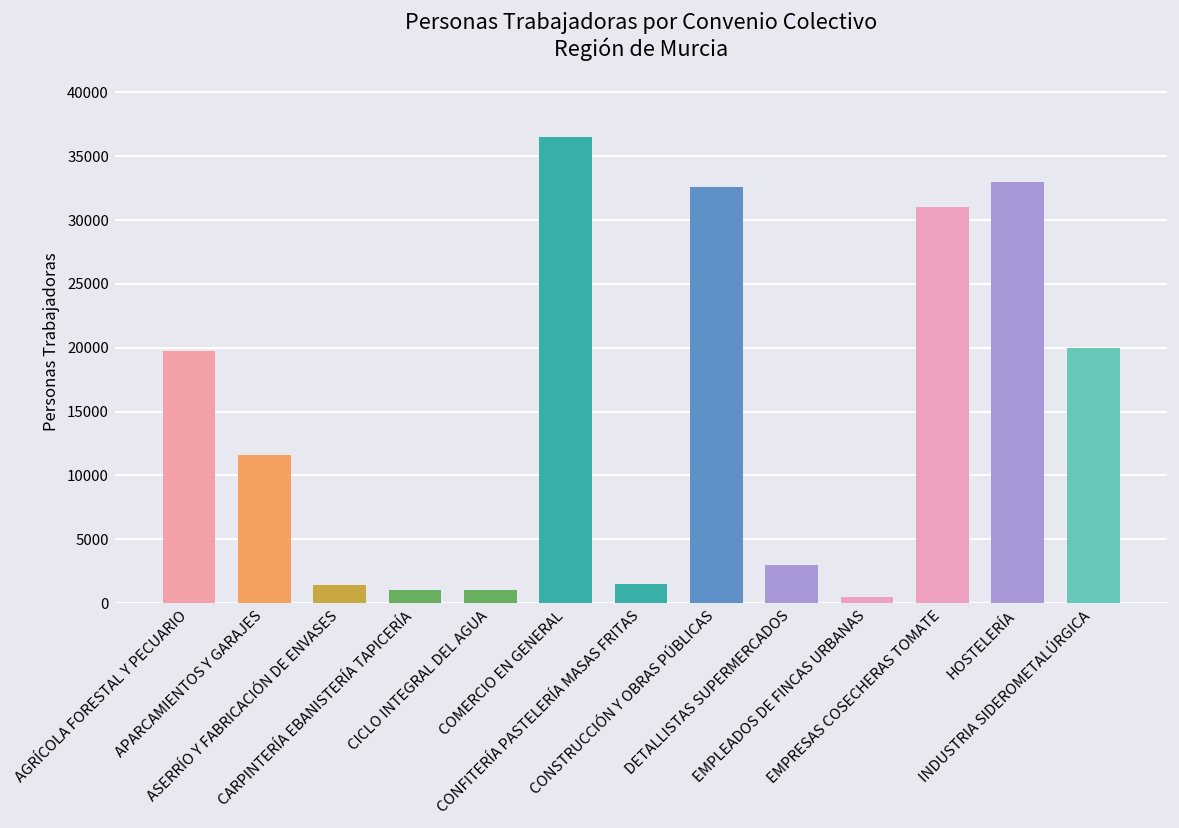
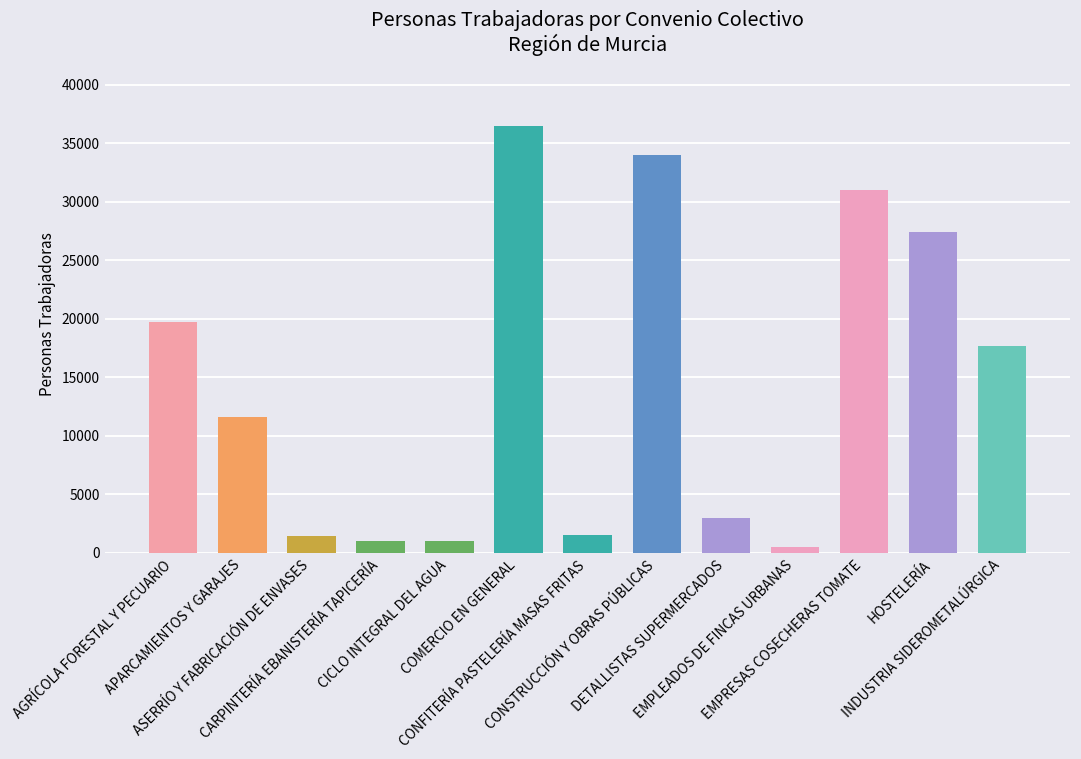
CONSTRUCCIÓN Y OBRAS PÚBLICAS: 32600 -> 34000
HOSTELERÍA: 33000 -> 27400
INDUSTRIA SIDEROMETALÚRGICA: 20000 -> 17700
